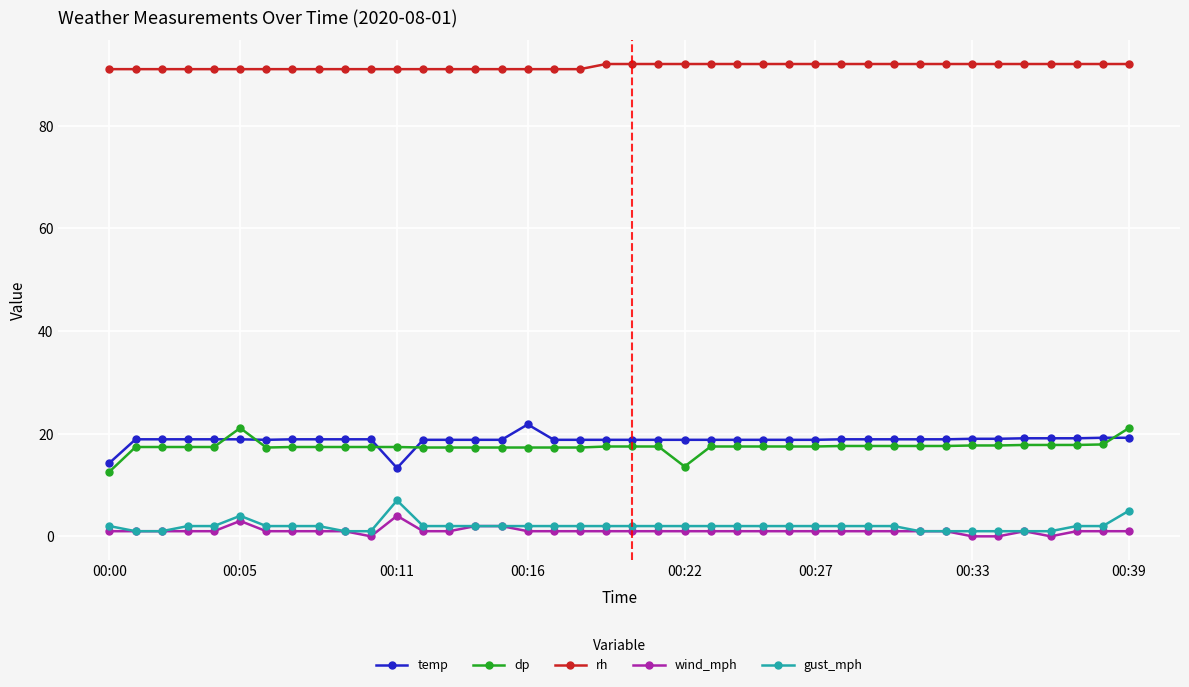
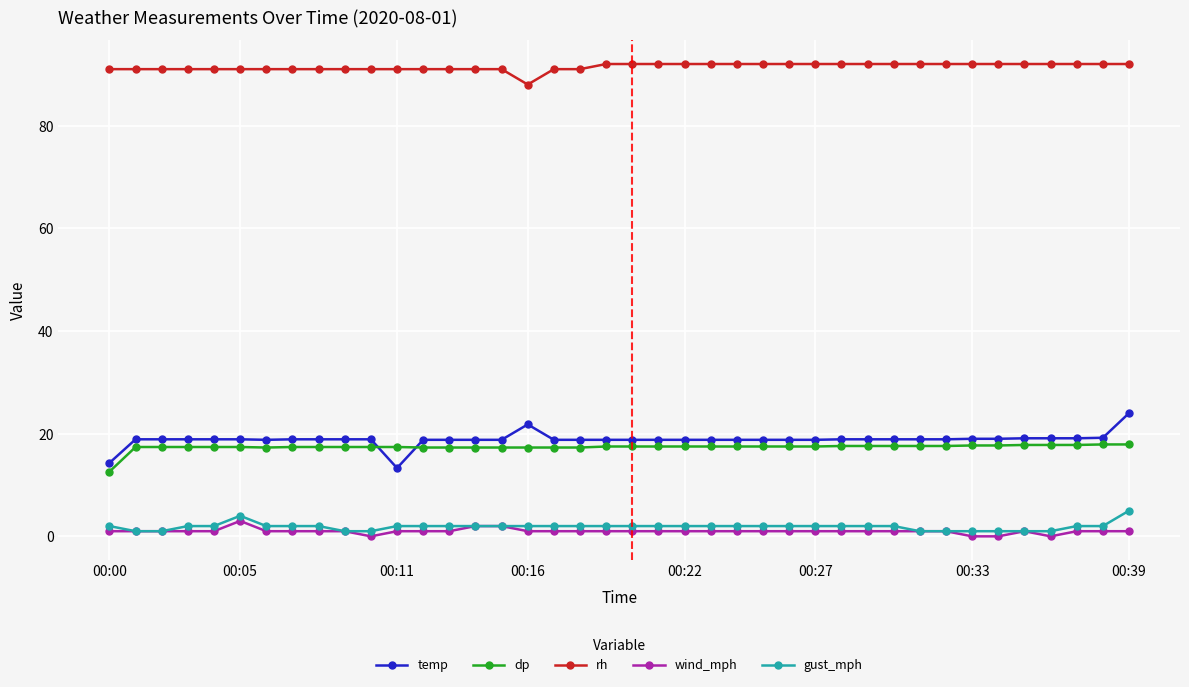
dp, 00:05: 21 -> 17
wind_mph, 00:11: 4 -> 1
gust_mph, 00:11: 7 -> 2
rh, 00:16: 91 -> 88
dp, 00:22: 14 -> 18
temp, 00:39: 19 -> 24
dp, 00:39: 21 -> 18
